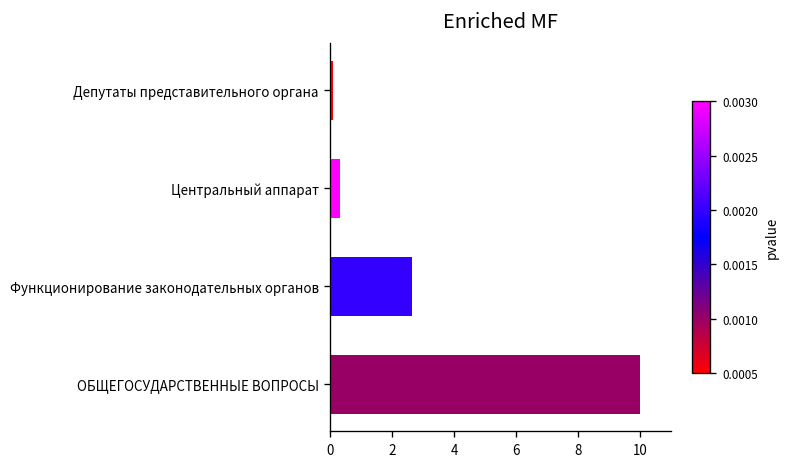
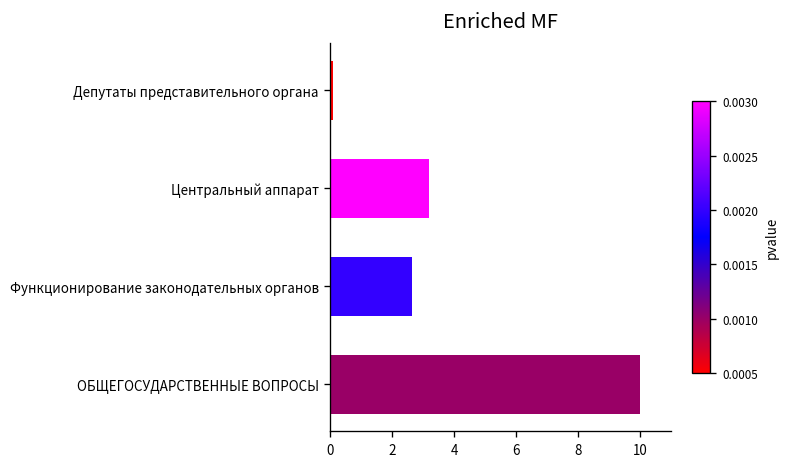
Центральный аппарат: 0.3 -> 3.2
